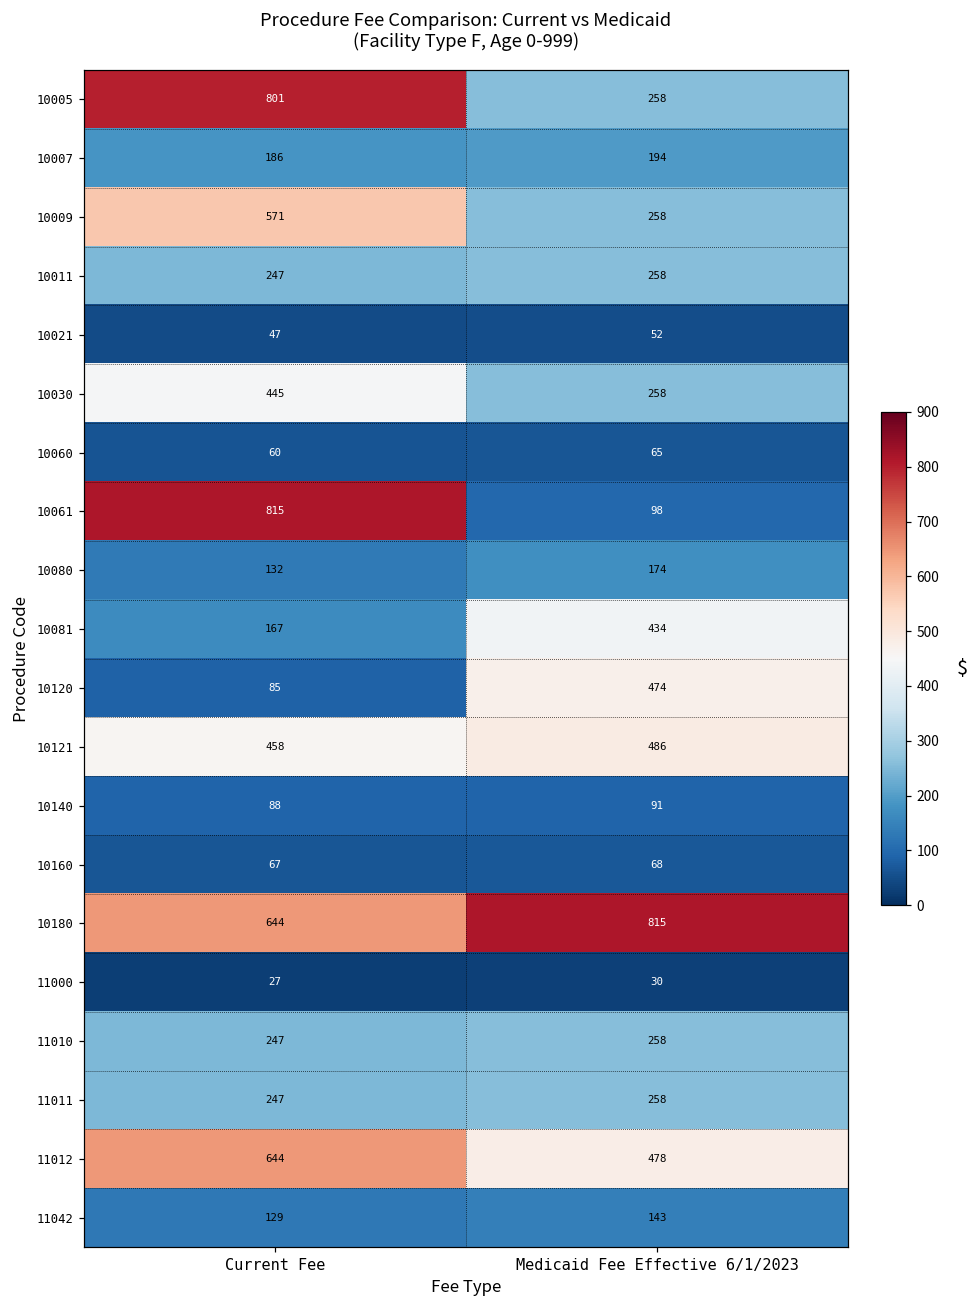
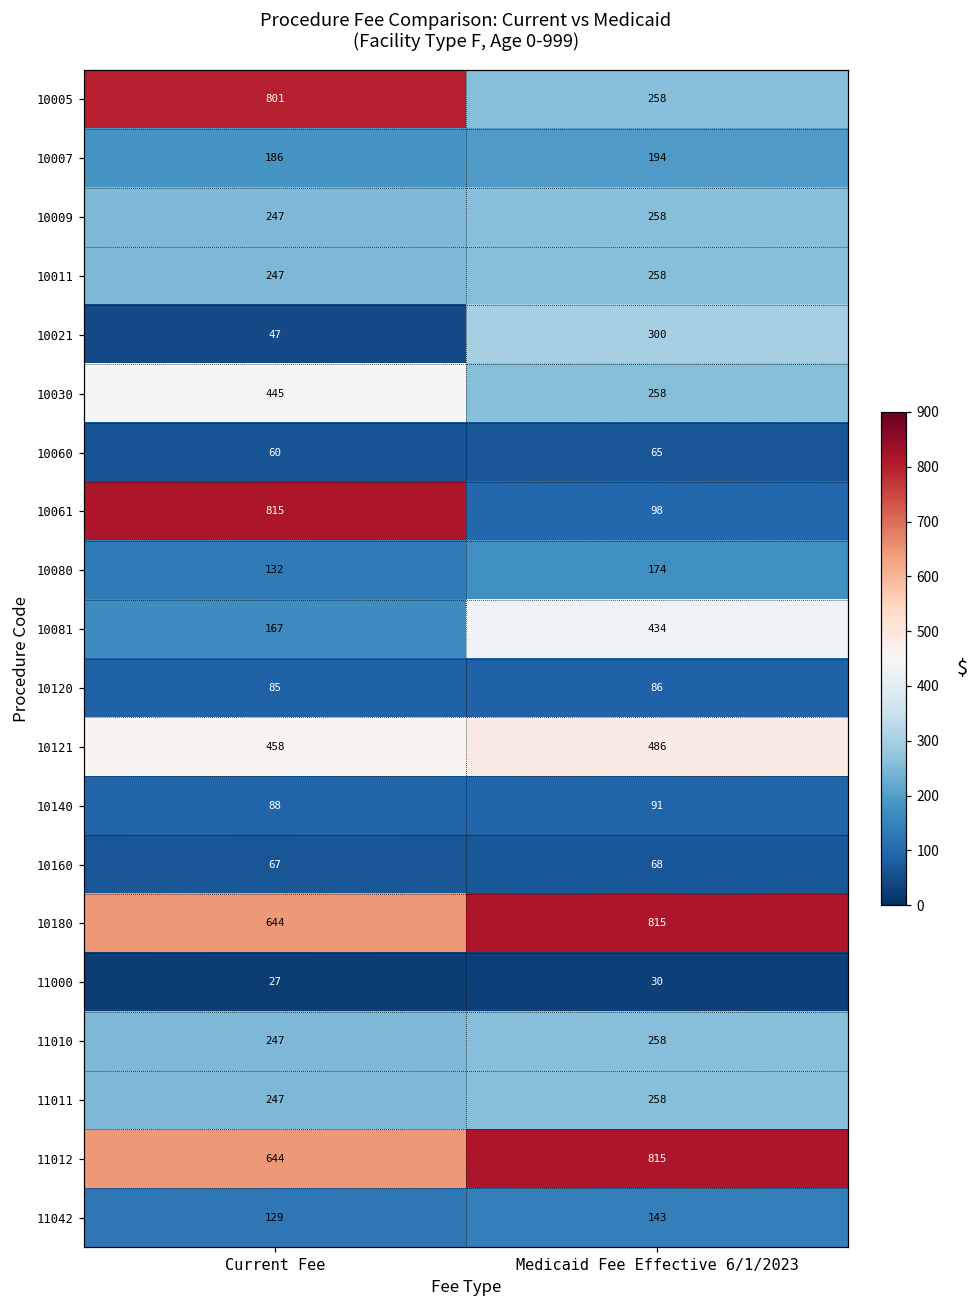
10009, Current Fee: 571 -> 247
10021, Medicaid Fee Effective 6/1/2023: 52 -> 300
10120, Medicaid Fee Effective 6/1/2023: 474 -> 86
11012, Medicaid Fee Effective 6/1/2023: 478 -> 815
